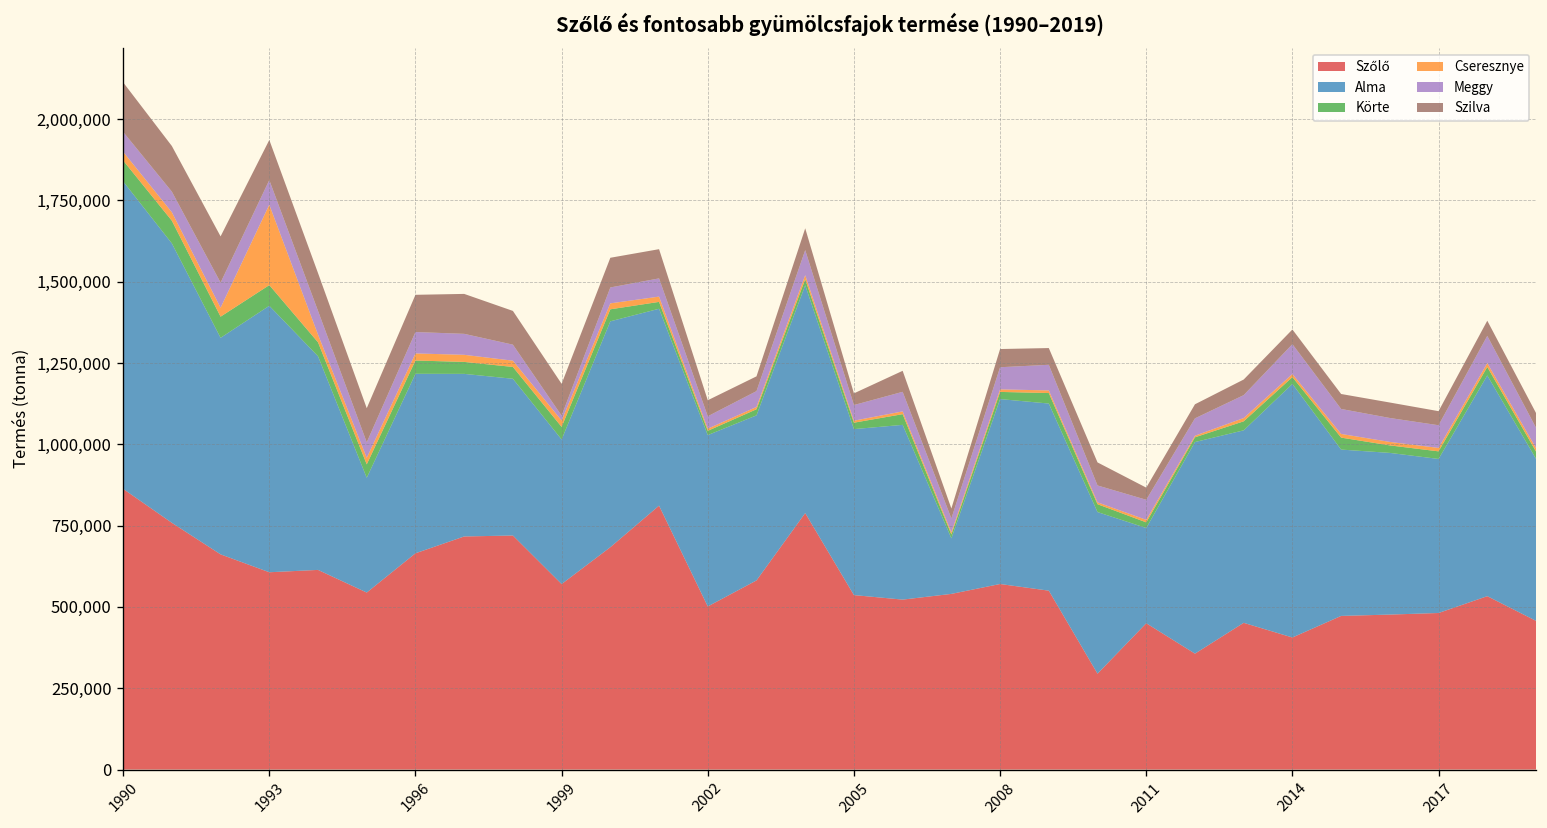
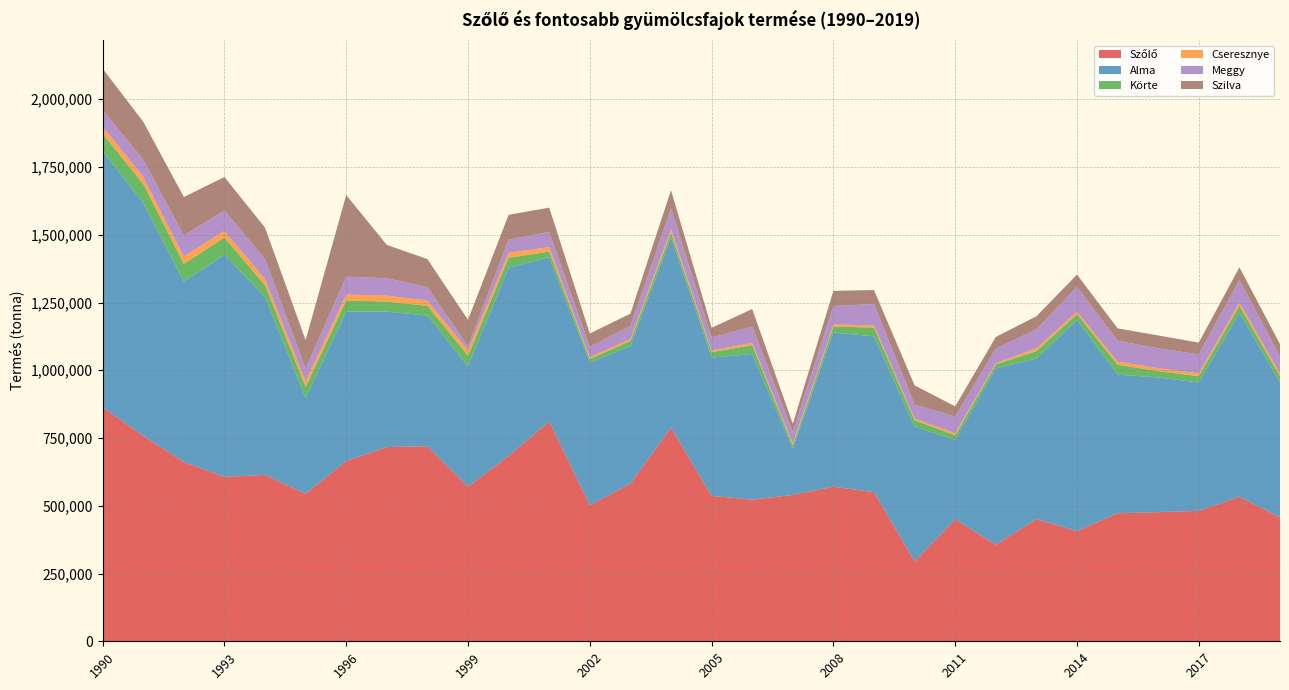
Cseresznye, 1993: 250,000 -> 20,000
Szilva, 1996: 110,000 -> 300,000
